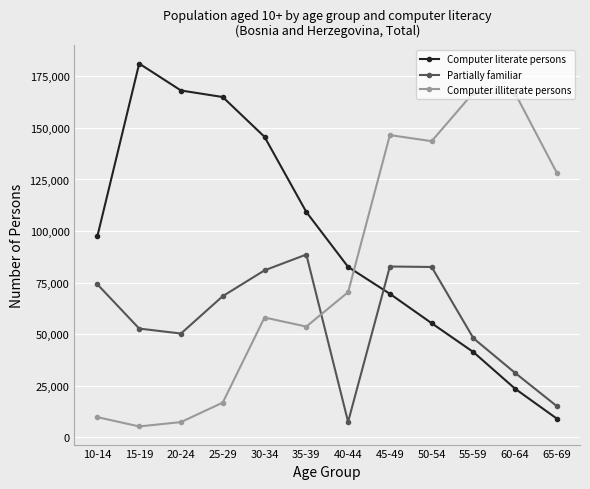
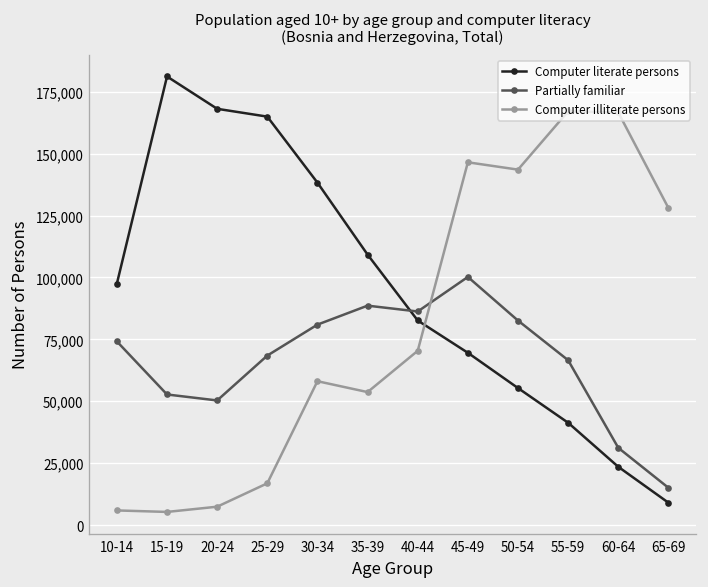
Computer illiterate persons, 10-14: 10,000 -> 6,000
Computer literate persons, 30-34: 146,000 -> 138,000
Partially familiar, 40-44: 8,000 -> 86,000
Partially familiar, 45-49: 83,000 -> 100,000
Partially familiar, 55-59: 48,000 -> 67,000
